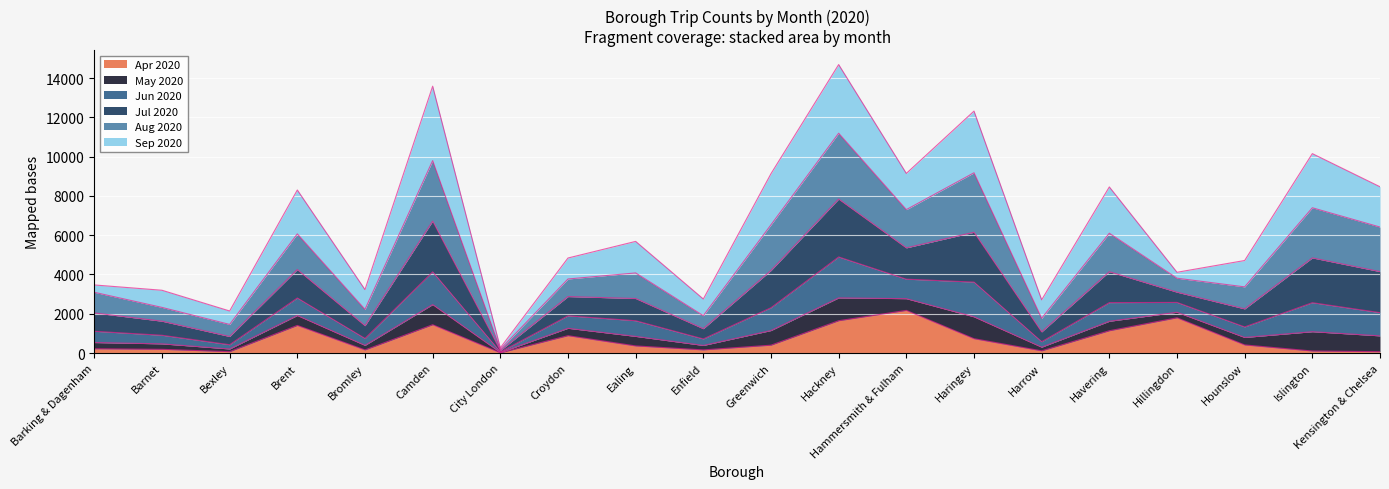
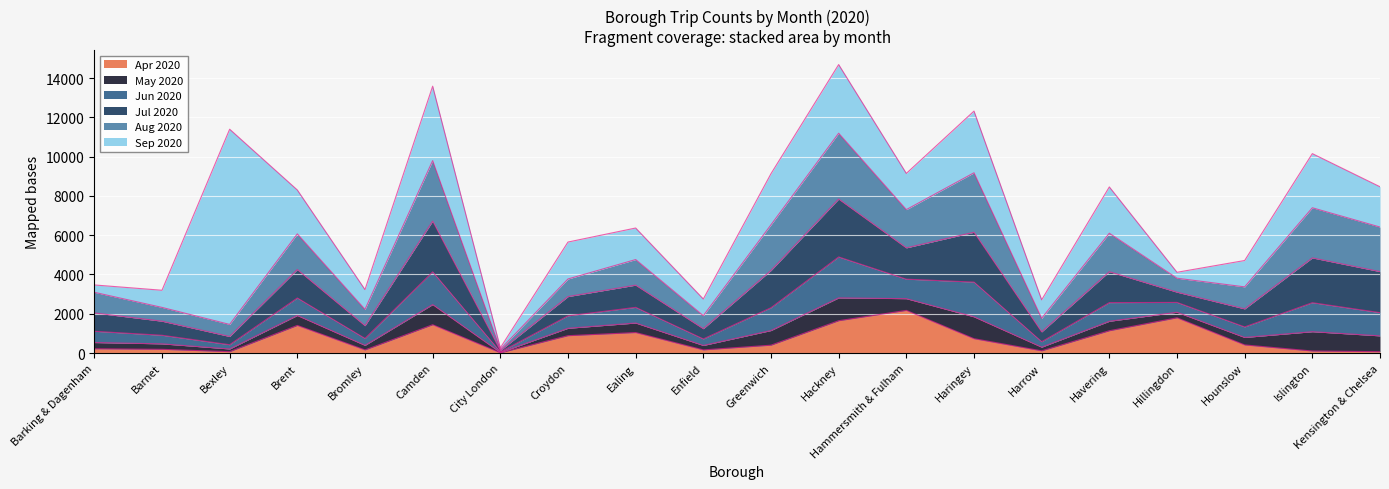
Sep 2020, Bexley: 700 -> 9900
Sep 2020, Croydon: 1100 -> 1900
Apr 2020, Ealing: 400 -> 1000
